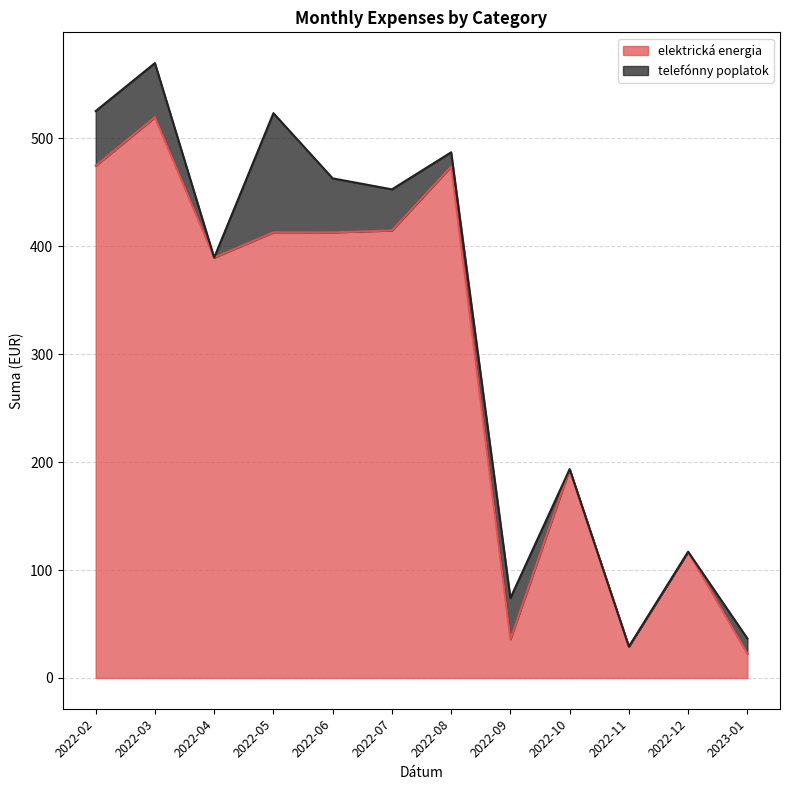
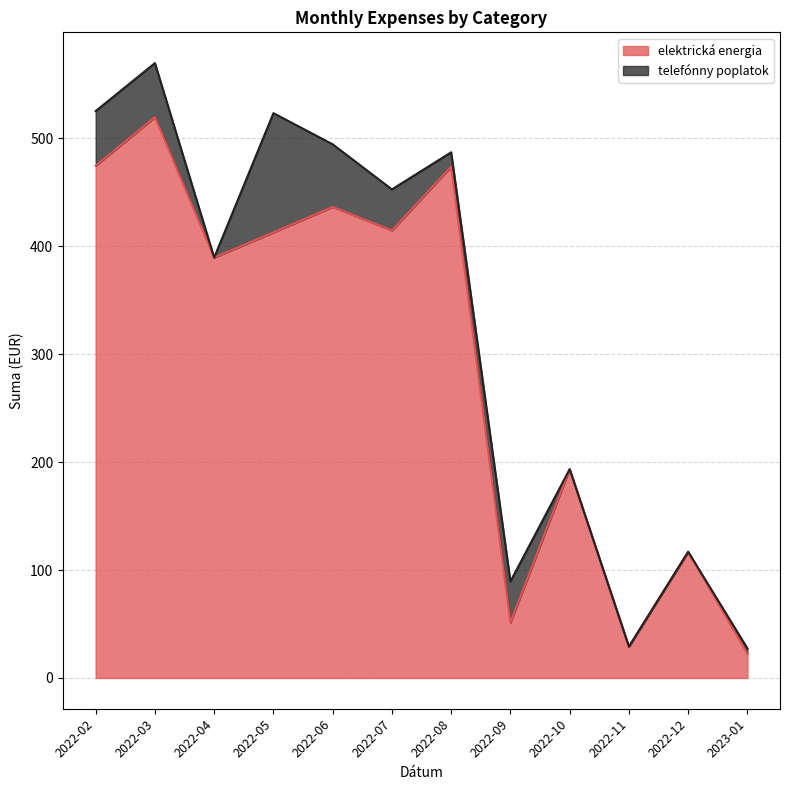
elektrická energia, 2022-06: 413 -> 436
telefónny poplatok, 2022-06: 50 -> 58
elektrická energia, 2022-09: 36 -> 51
telefónny poplatok, 2023-01: 14 -> 5
